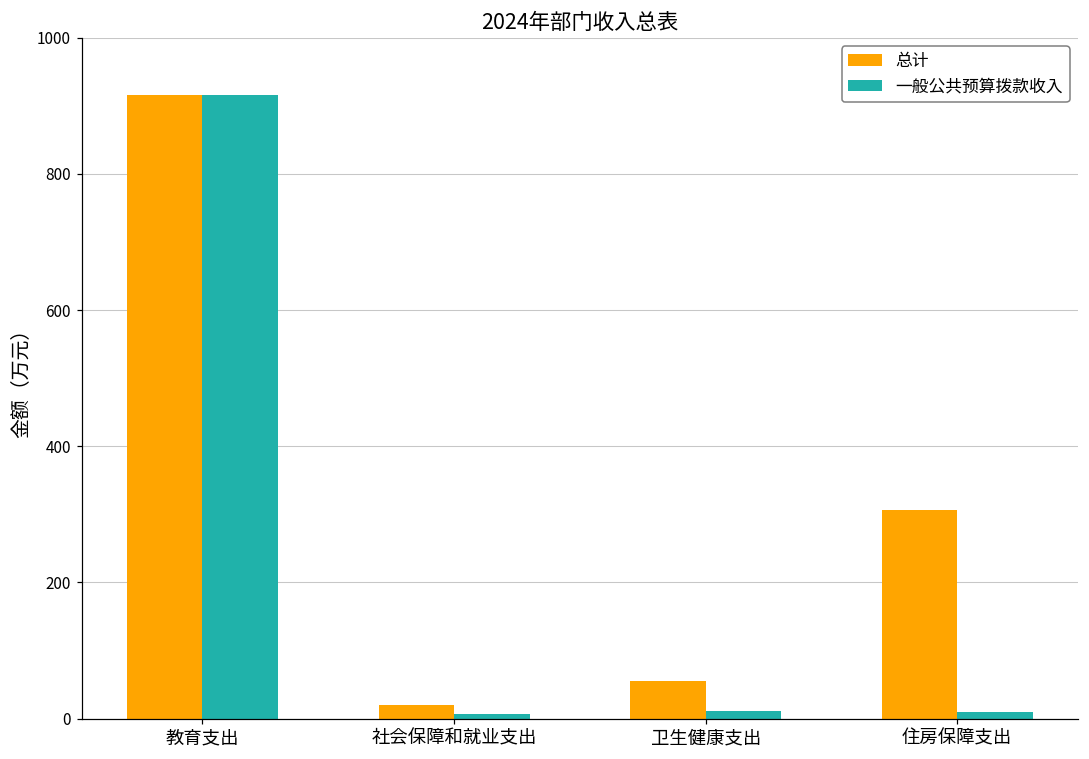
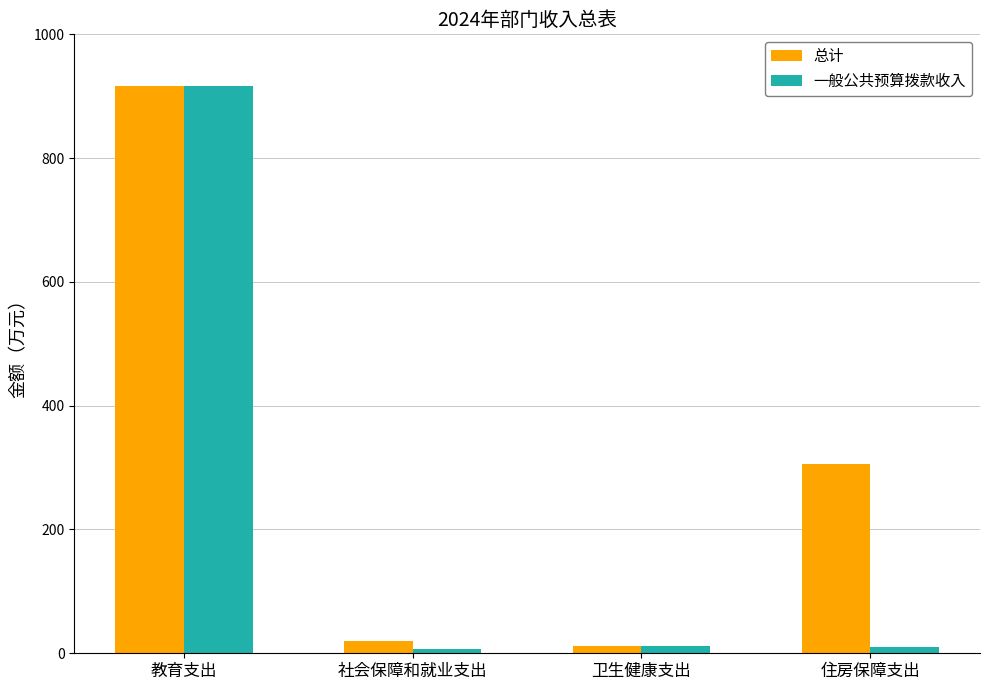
总计, 卫生健康支出: 60 -> 10
